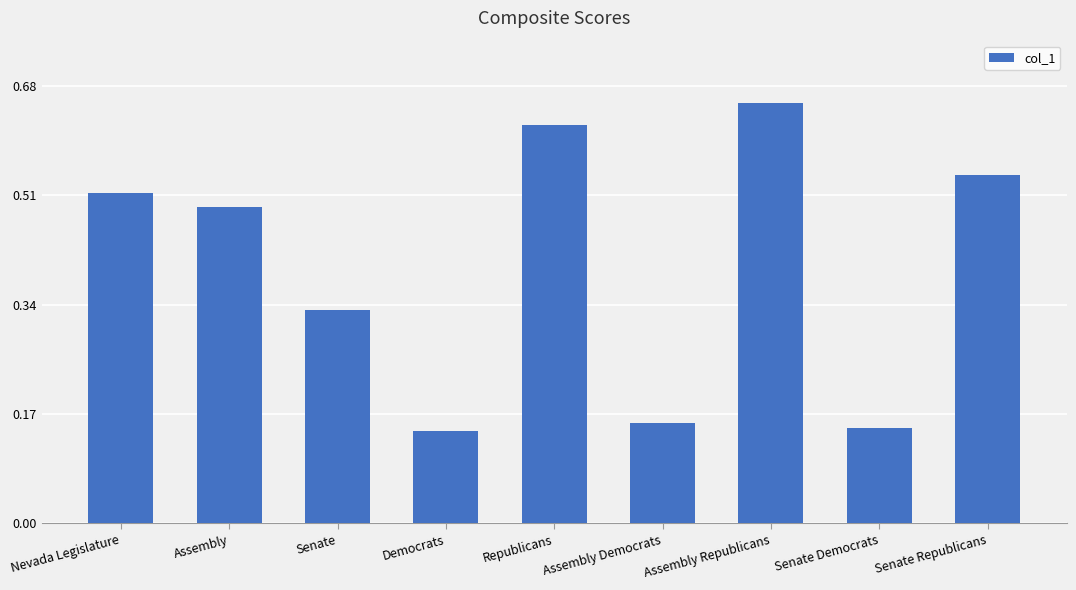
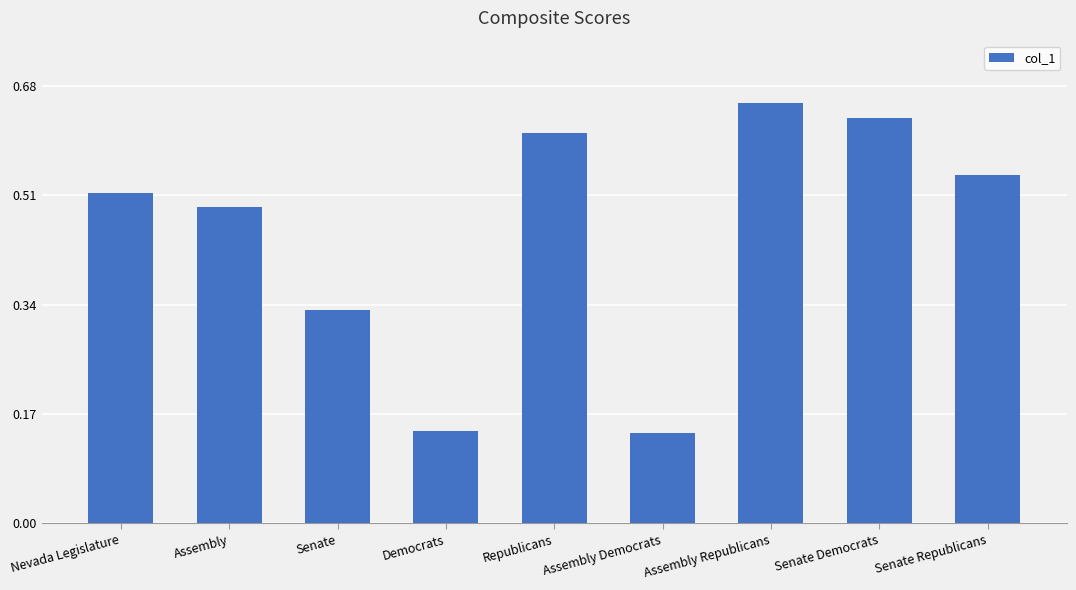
Republicans: 0.62 -> 0.61
Assembly Democrats: 0.16 -> 0.14
Senate Democrats: 0.15 -> 0.63
